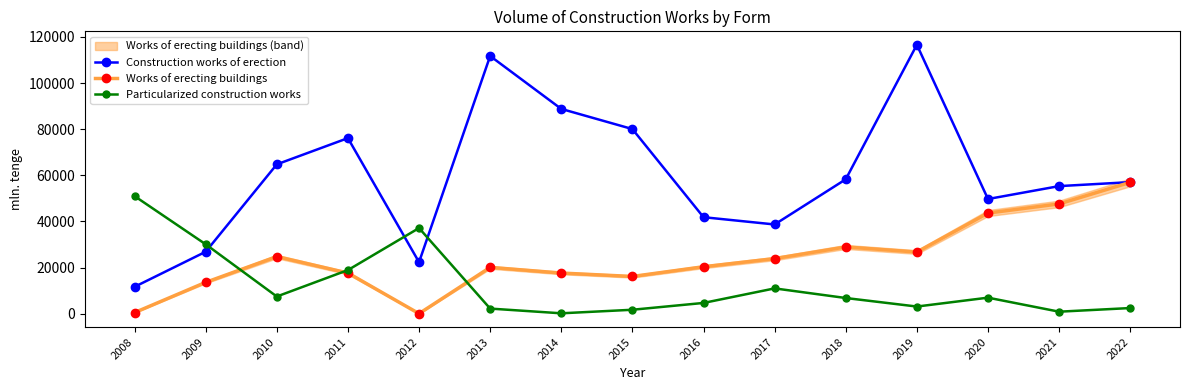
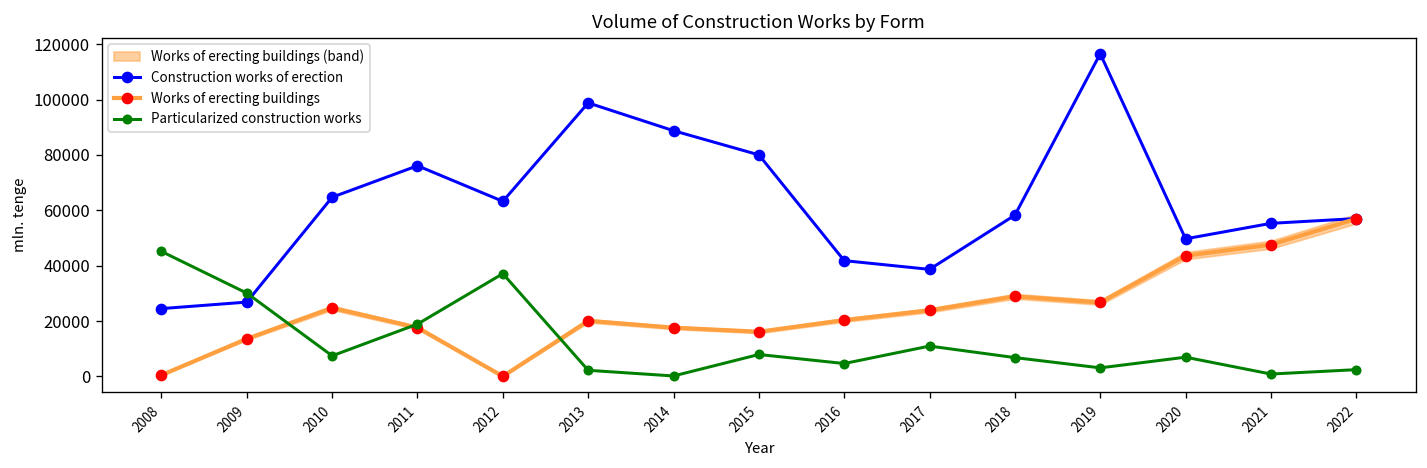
Construction works of erection, 2008: 12000 -> 24000
Particularized construction works, 2008: 51000 -> 45000
Construction works of erection, 2012: 22000 -> 63000
Construction works of erection, 2013: 112000 -> 99000
Particularized construction works, 2015: 2000 -> 8000
